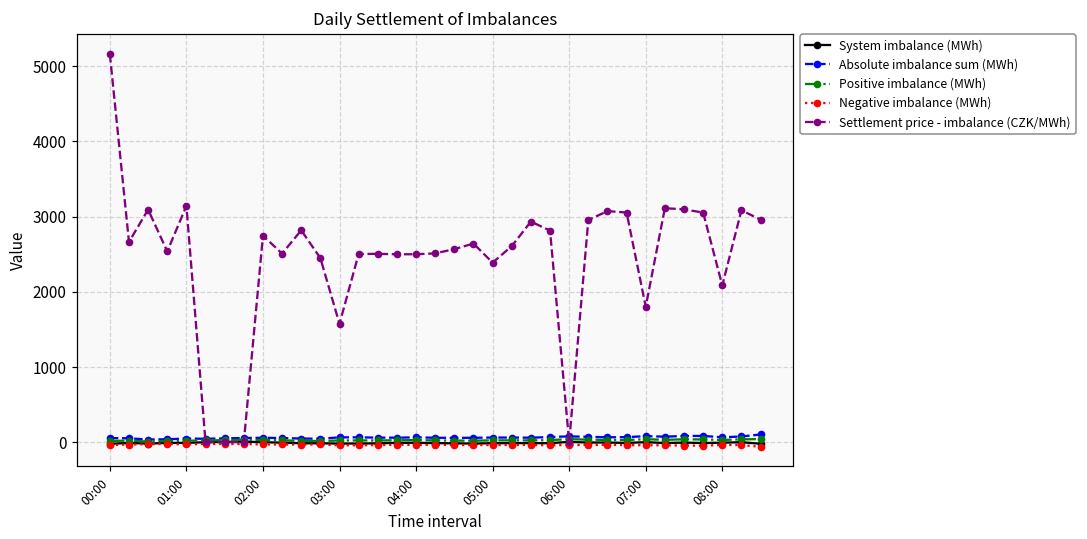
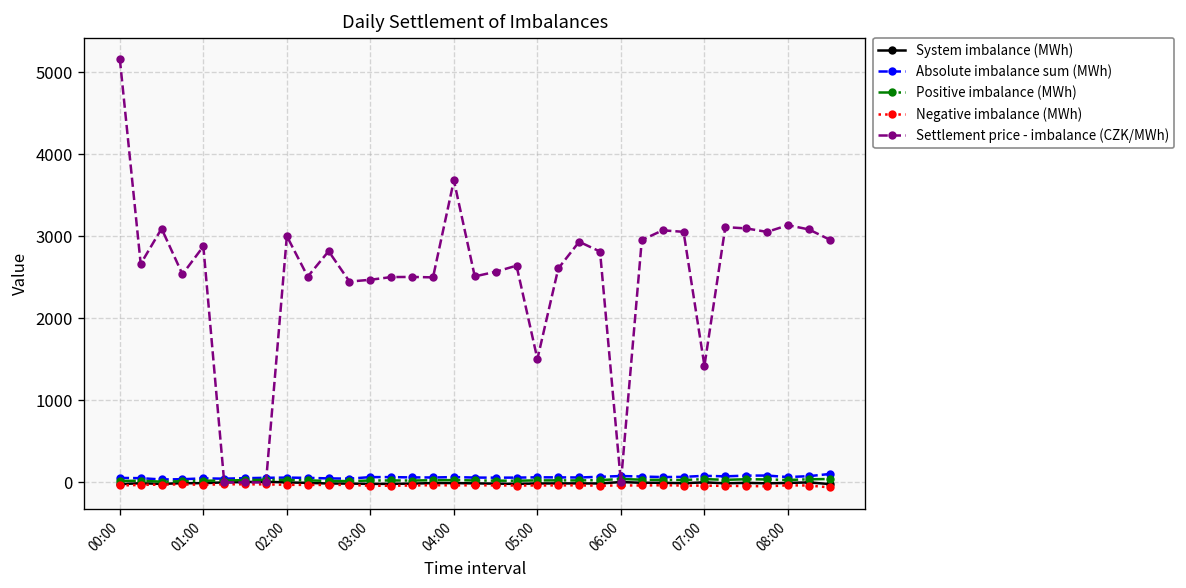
Settlement price - imbalance (CZK/MWh), 01:00: 3100 -> 2900
Settlement price - imbalance (CZK/MWh), 02:00: 2700 -> 3000
Settlement price - imbalance (CZK/MWh), 03:00: 1600 -> 2500
Settlement price - imbalance (CZK/MWh), 04:00: 2500 -> 3700
Settlement price - imbalance (CZK/MWh), 05:00: 2400 -> 1500
Settlement price - imbalance (CZK/MWh), 07:00: 1800 -> 1400
Settlement price - imbalance (CZK/MWh), 08:00: 2100 -> 3100
